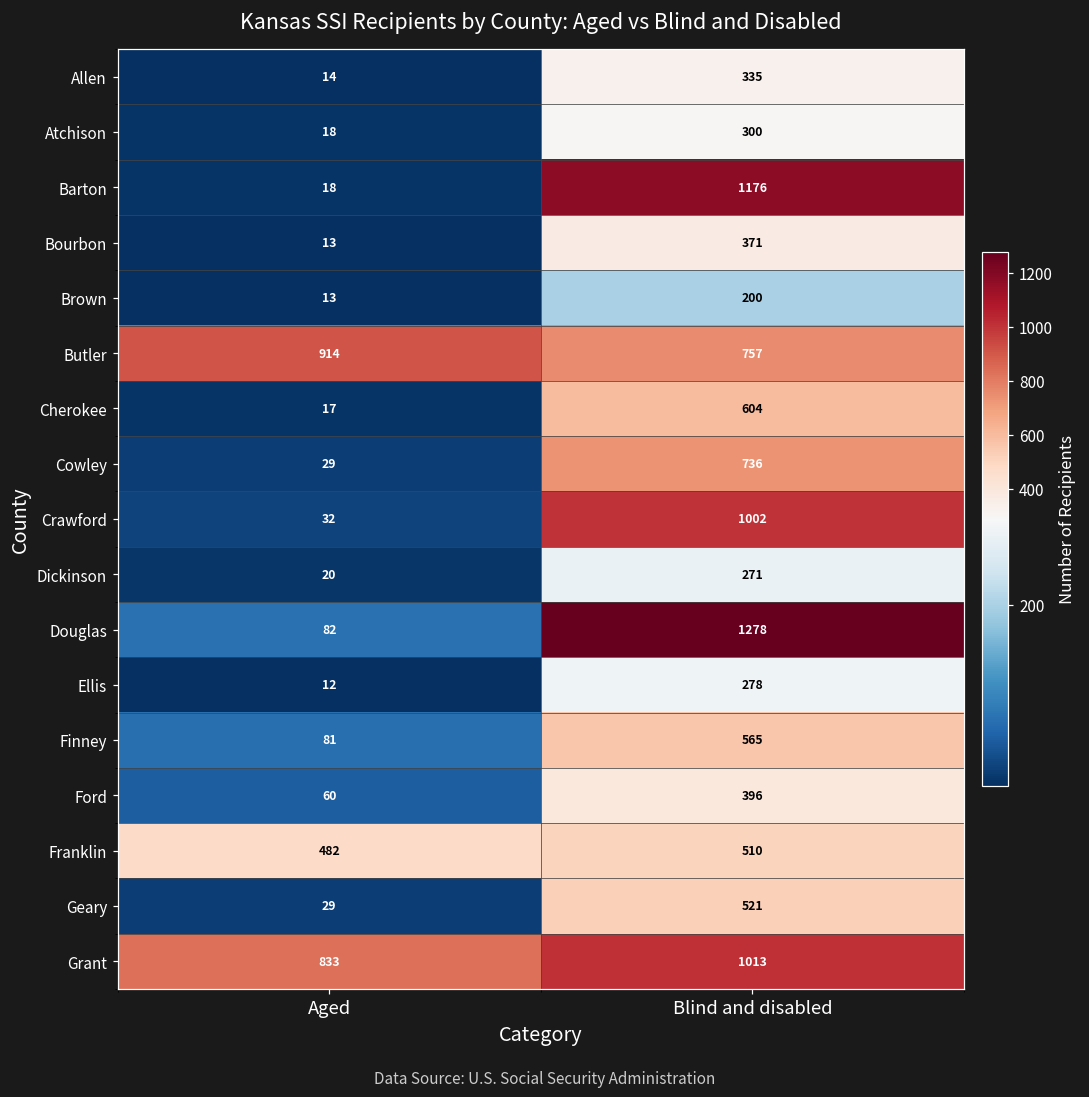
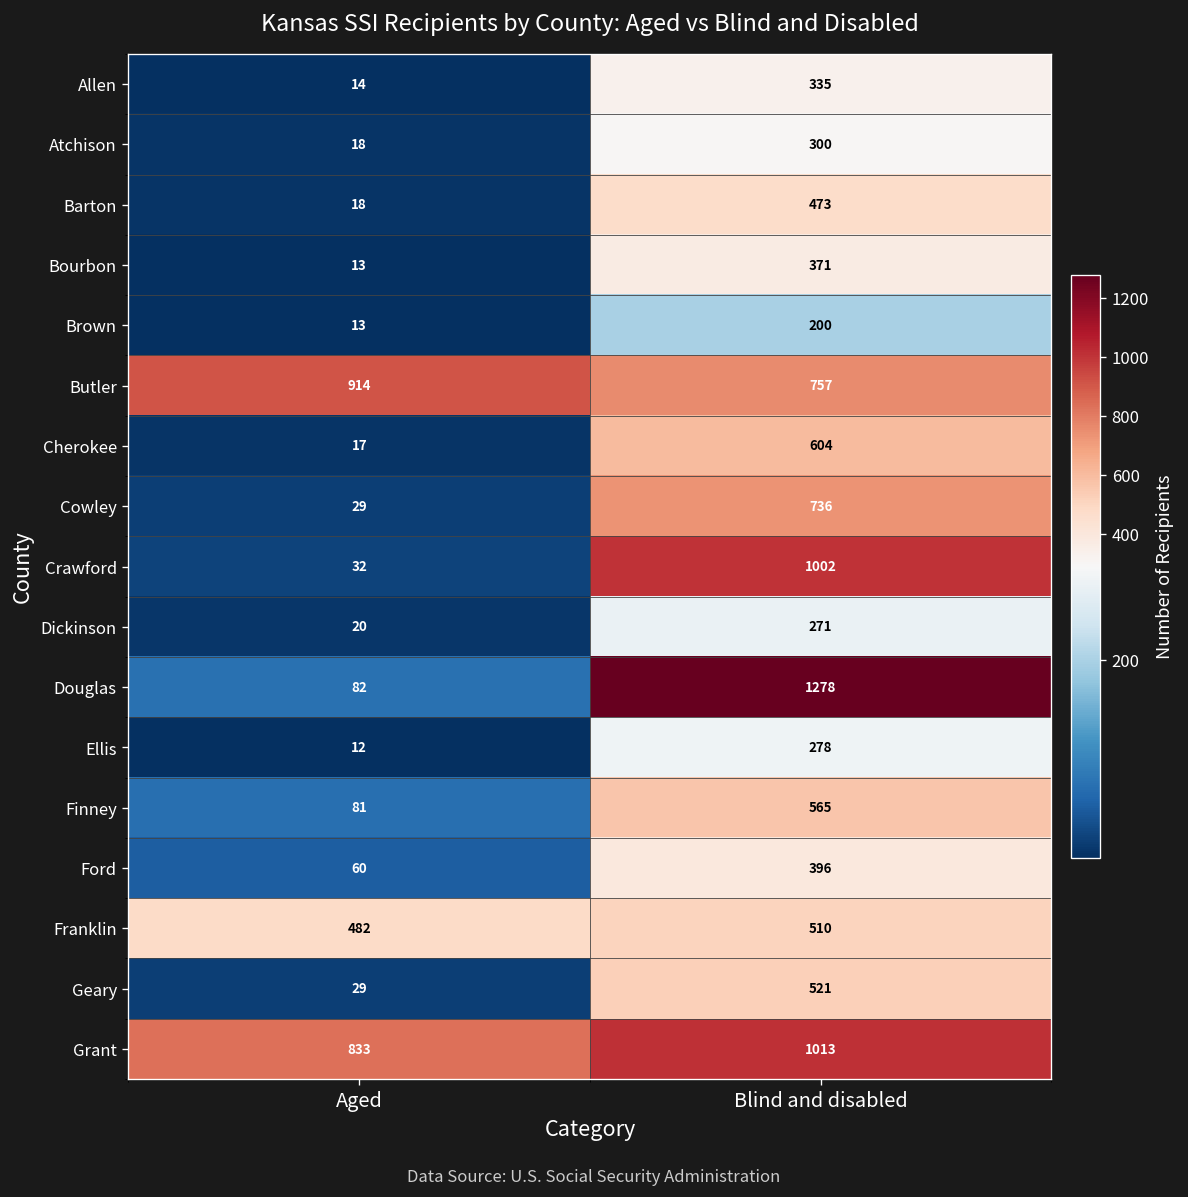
Barton, Blind and disabled: 1176 -> 473
